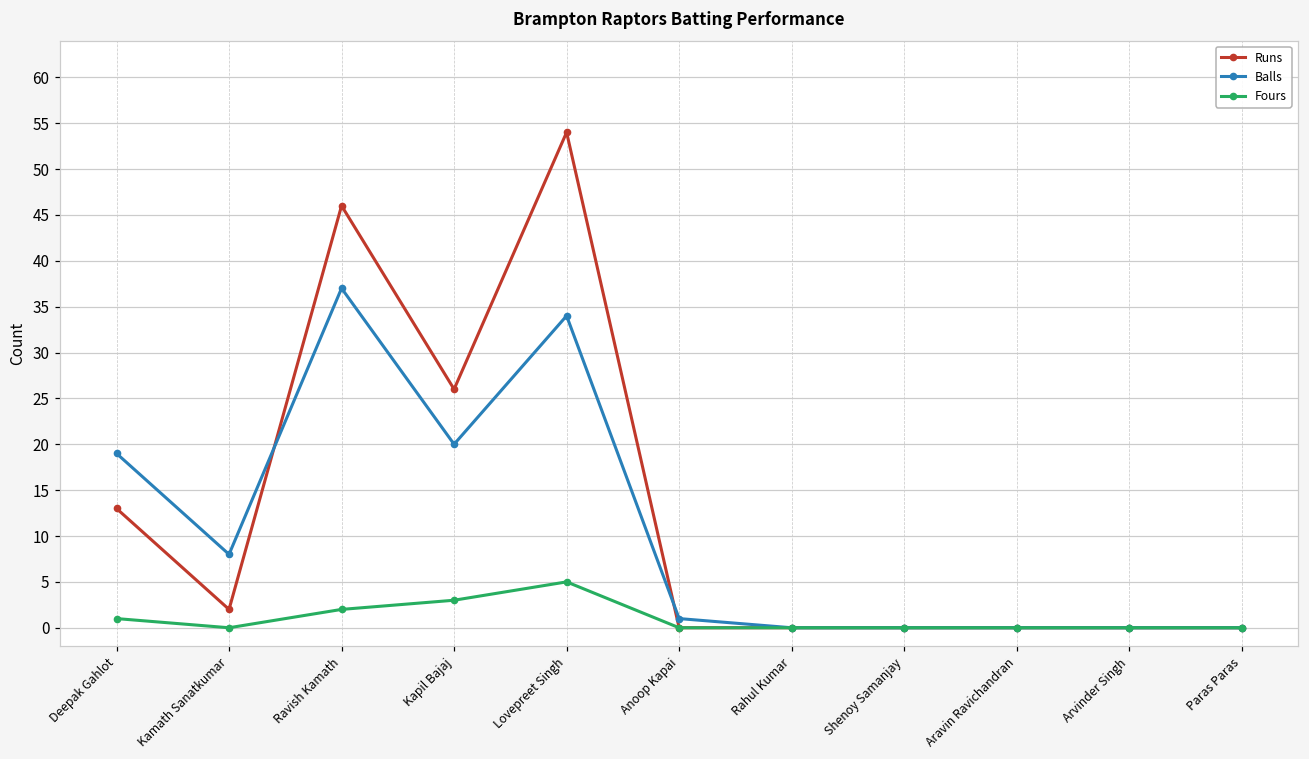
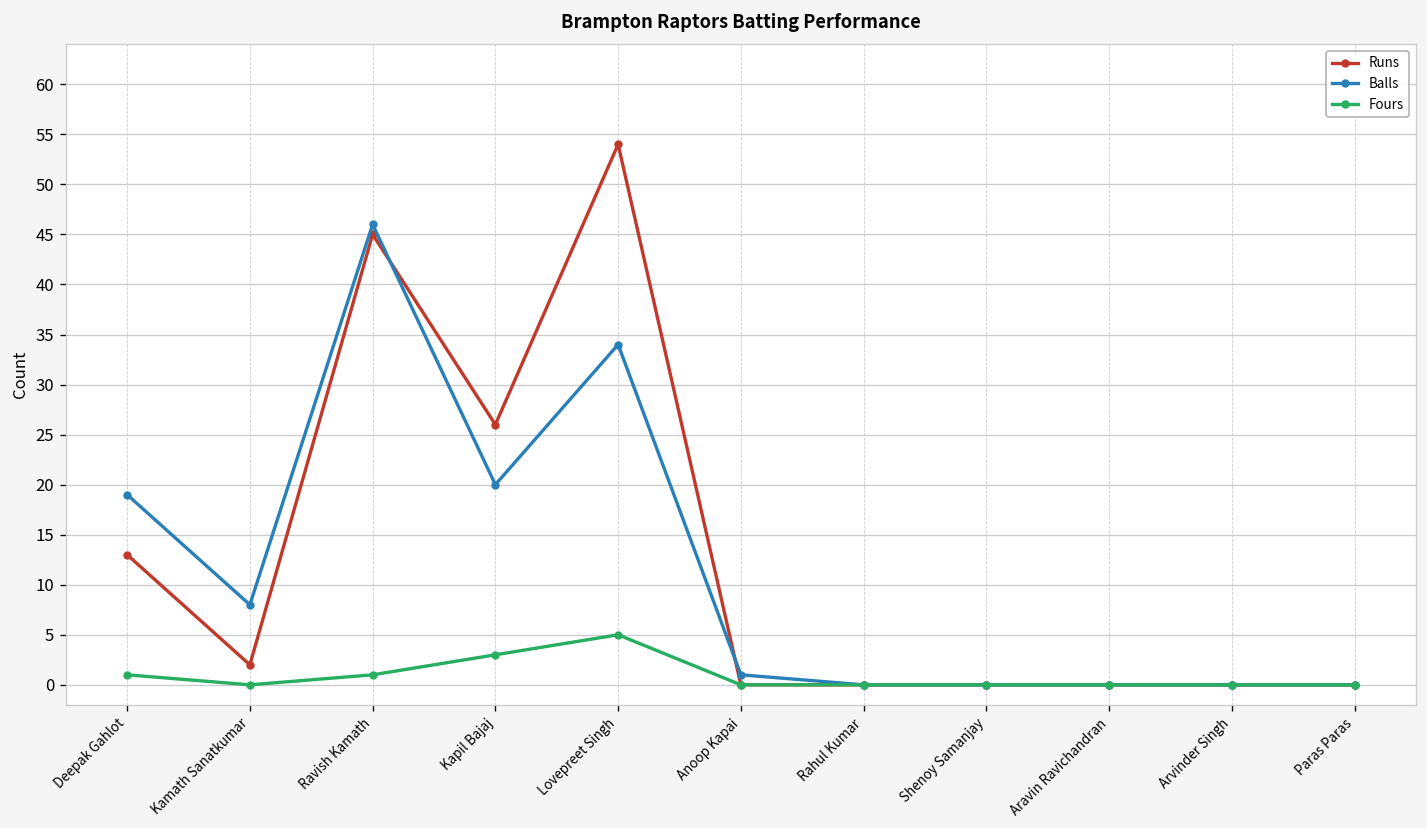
Runs, Ravish Kamath: 46 -> 45
Balls, Ravish Kamath: 37 -> 46
Fours, Ravish Kamath: 2 -> 1
